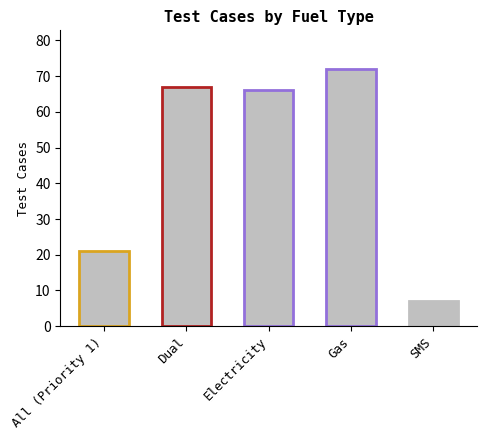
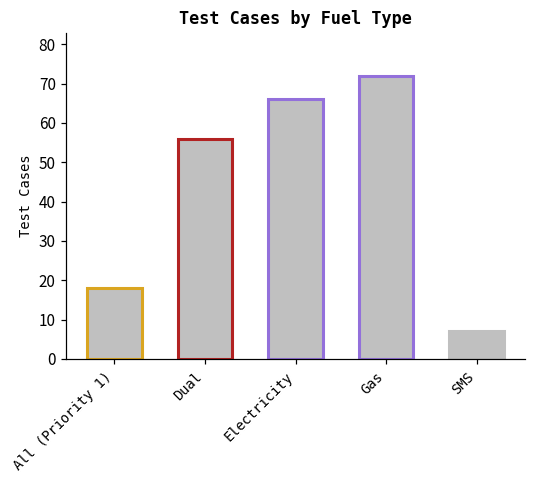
All (Priority 1): 21 -> 18
Dual: 67 -> 56
